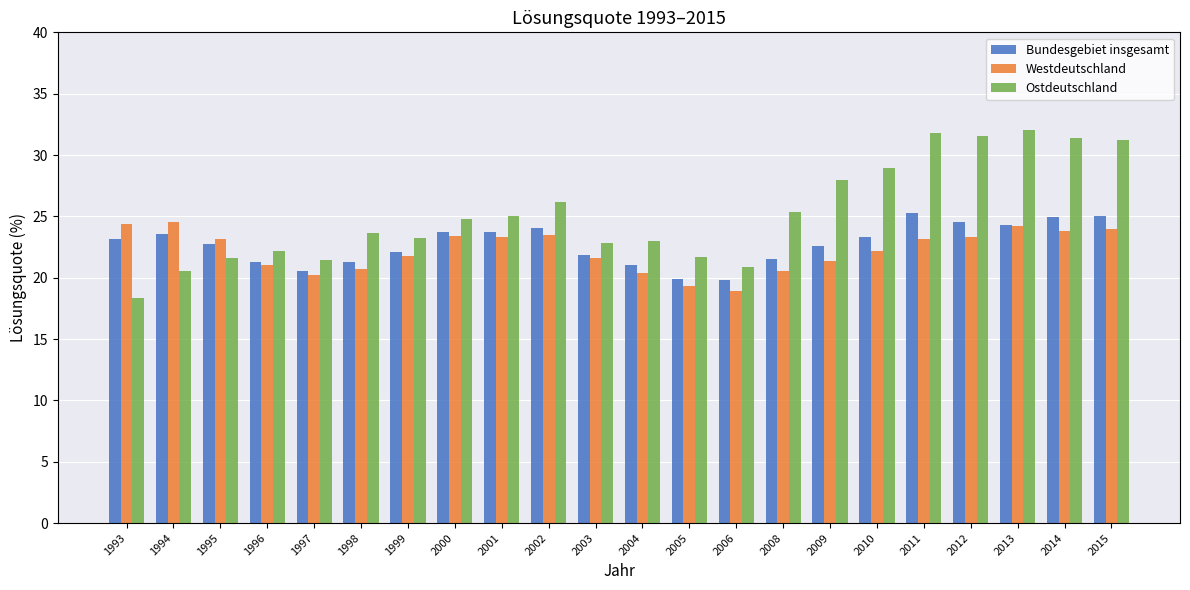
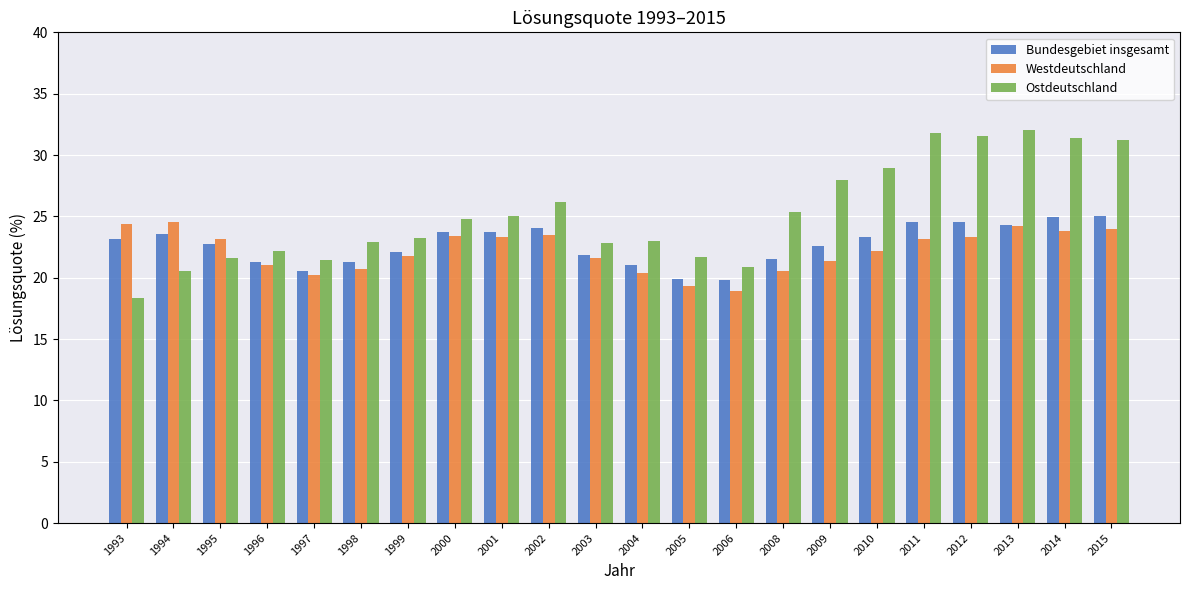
Ostdeutschland, 1998: 23.6 -> 22.9
Bundesgebiet insgesamt, 2011: 25.3 -> 24.5
